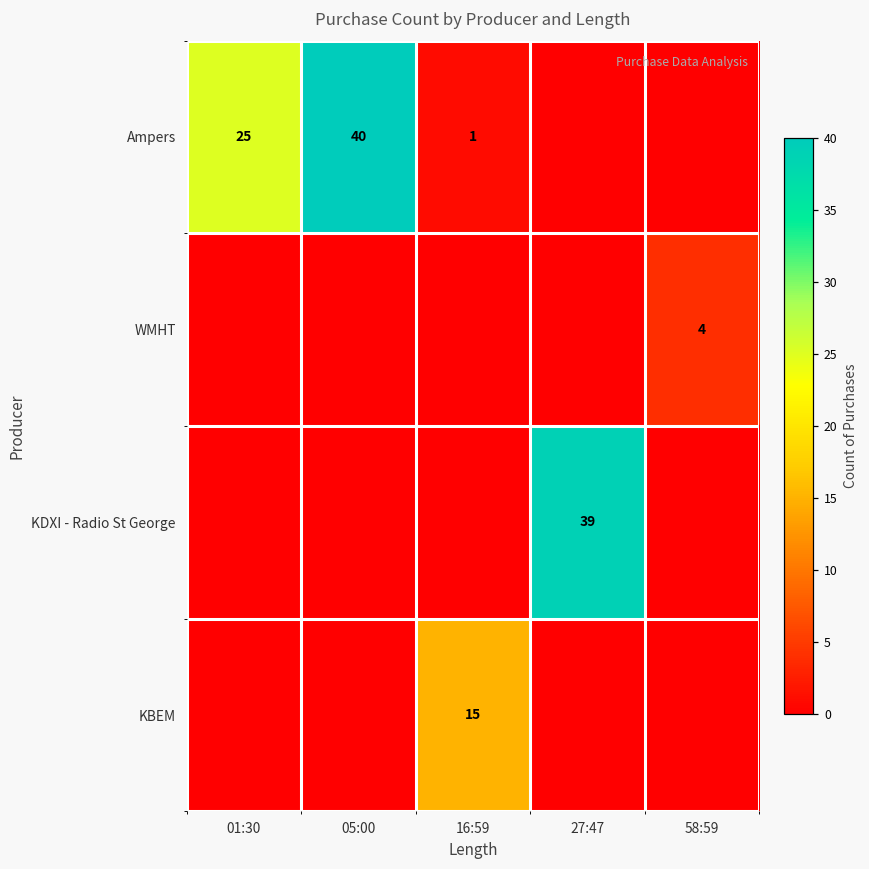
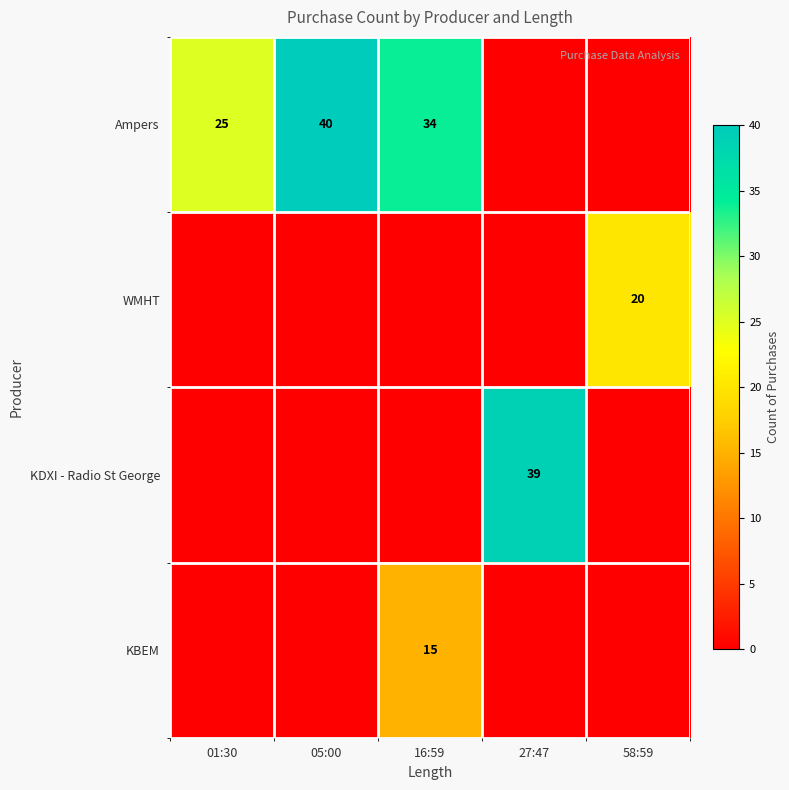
Ampers, 16:59: 1 -> 34
WMHT, 58:59: 4 -> 20
